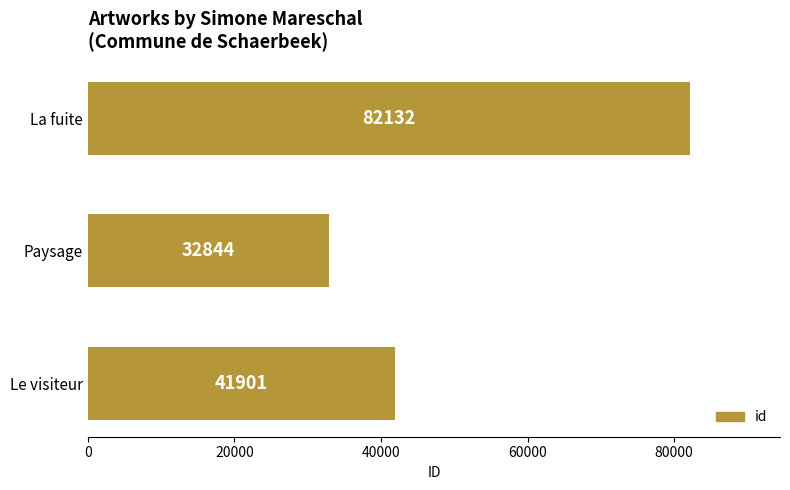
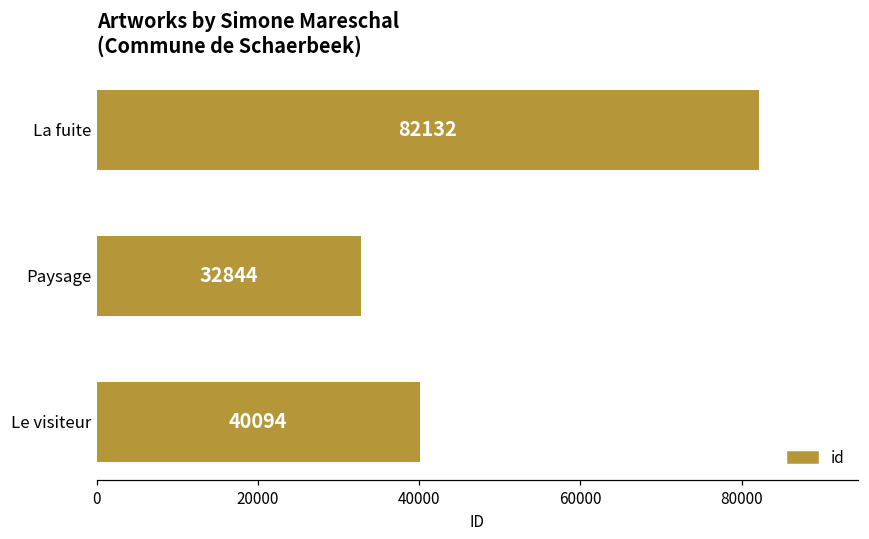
Le visiteur: 41901 -> 40094
